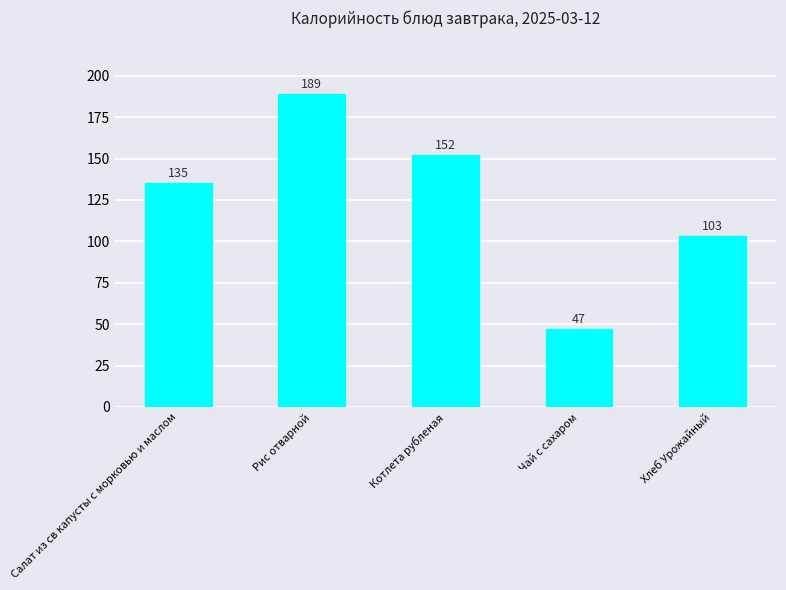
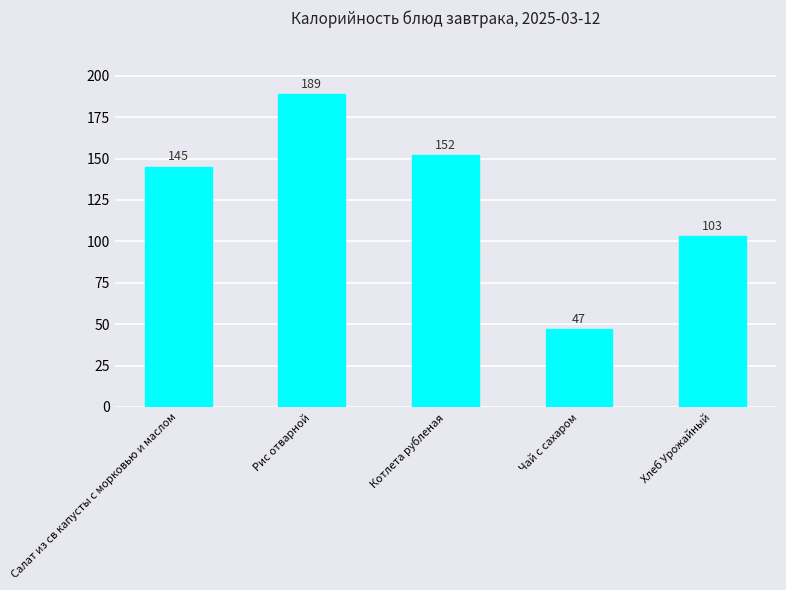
Салат из св капусты с морковью и маслом: 135 -> 145
